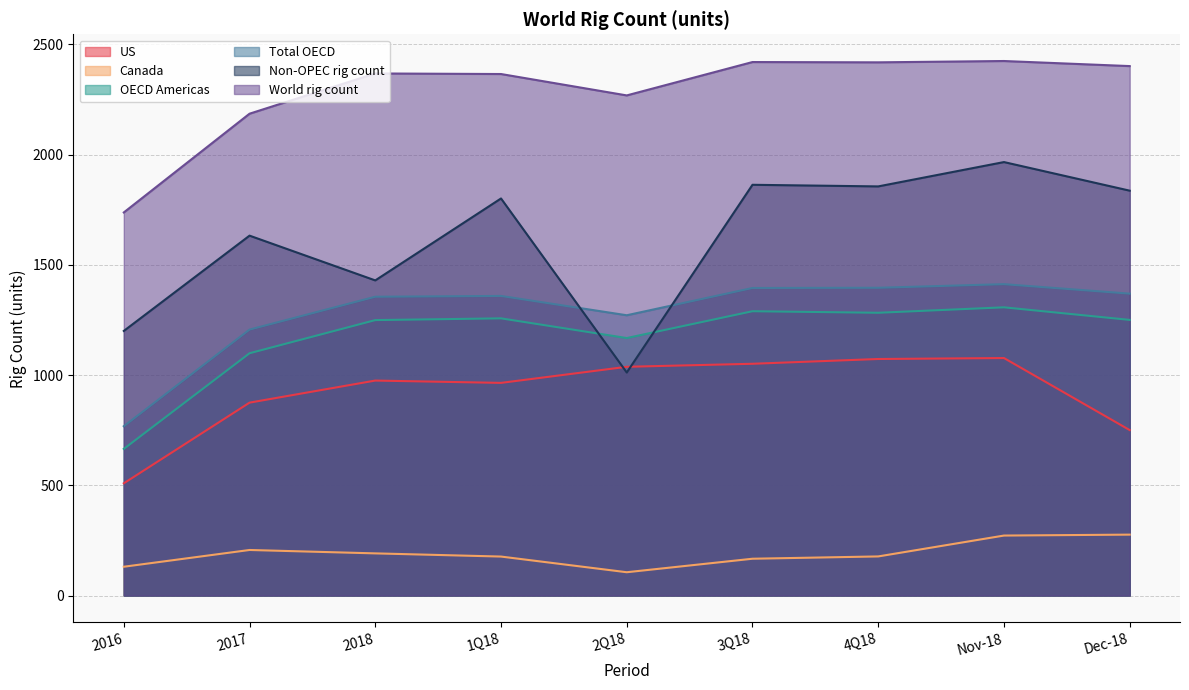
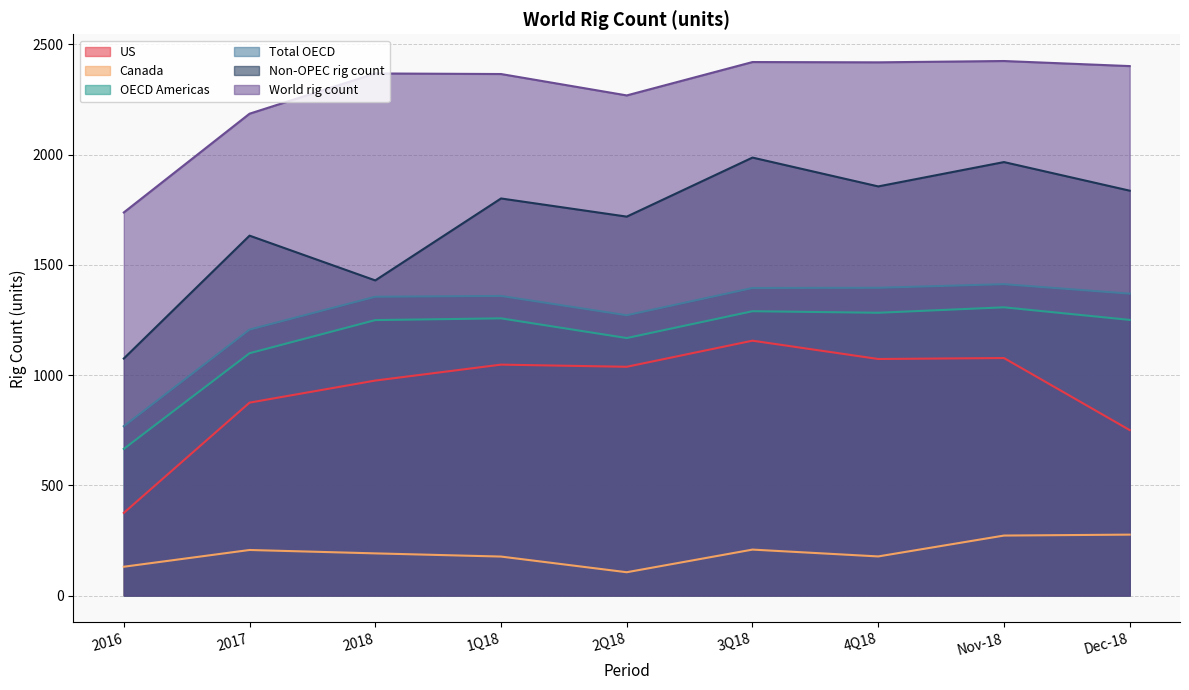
US, 2016: 510 -> 370
Non-OPEC rig count, 2016: 1200 -> 1070
US, 1Q18: 960 -> 1050
Non-OPEC rig count, 2Q18: 1010 -> 1720
US, 3Q18: 1050 -> 1160
Canada, 3Q18: 170 -> 210
Non-OPEC rig count, 3Q18: 1860 -> 1990
